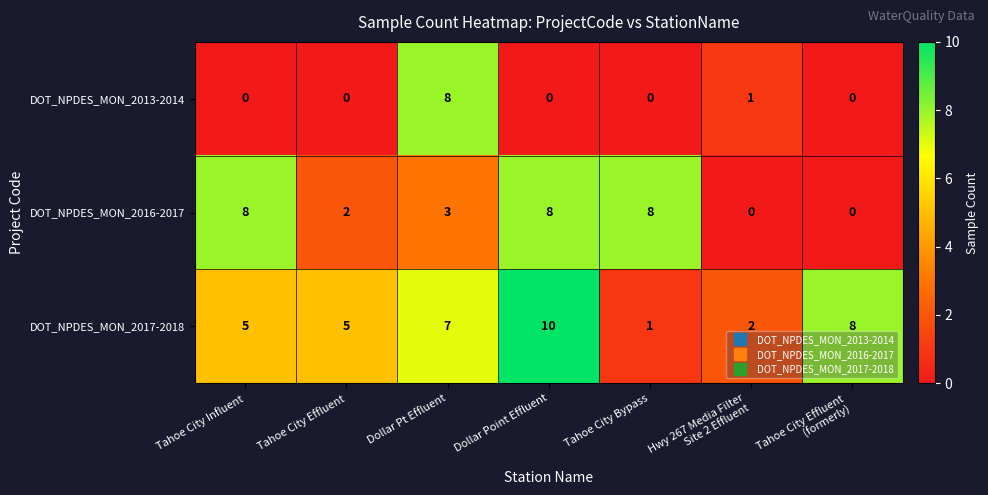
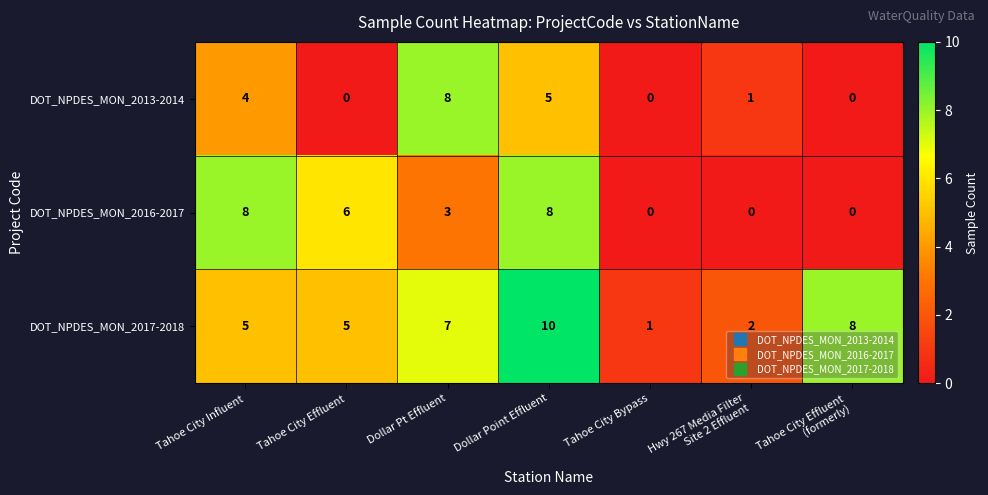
DOT_NPDES_MON_2013-2014, Tahoe City Influent: 0 -> 4
DOT_NPDES_MON_2013-2014, Dollar Point Effluent: 0 -> 5
DOT_NPDES_MON_2016-2017, Tahoe City Effluent: 2 -> 6
DOT_NPDES_MON_2016-2017, Tahoe City Bypass: 8 -> 0
